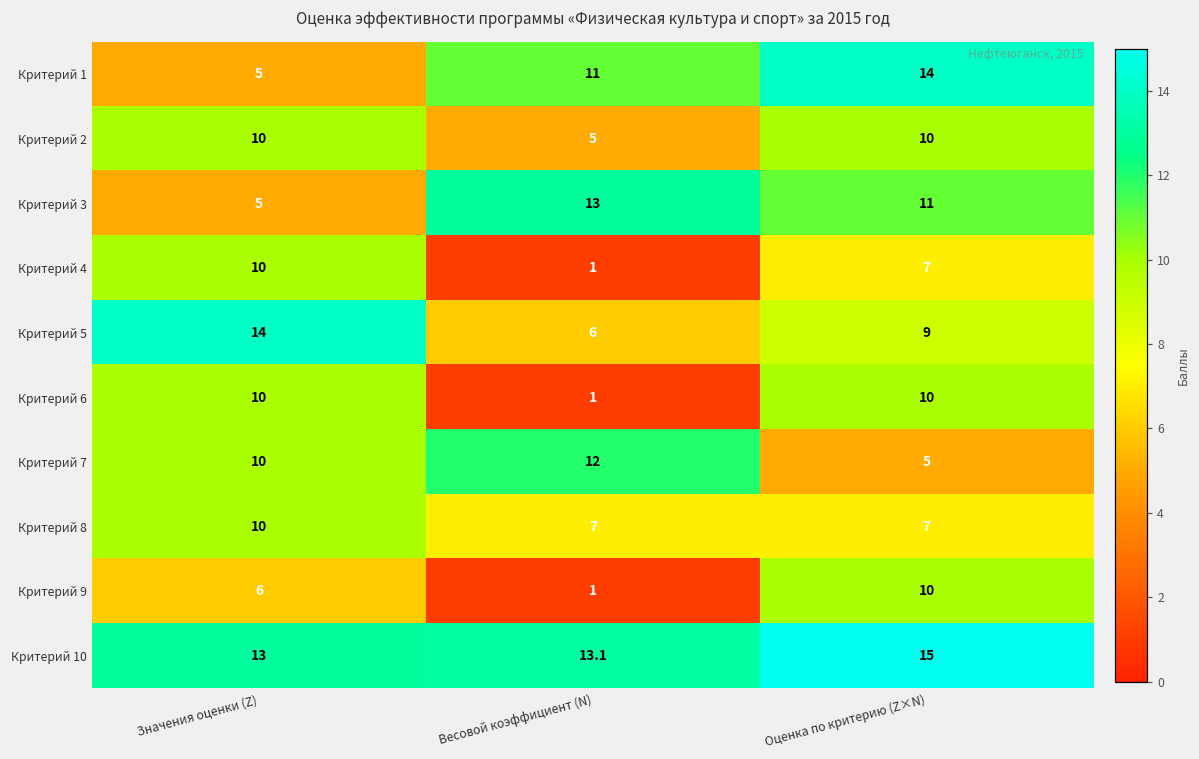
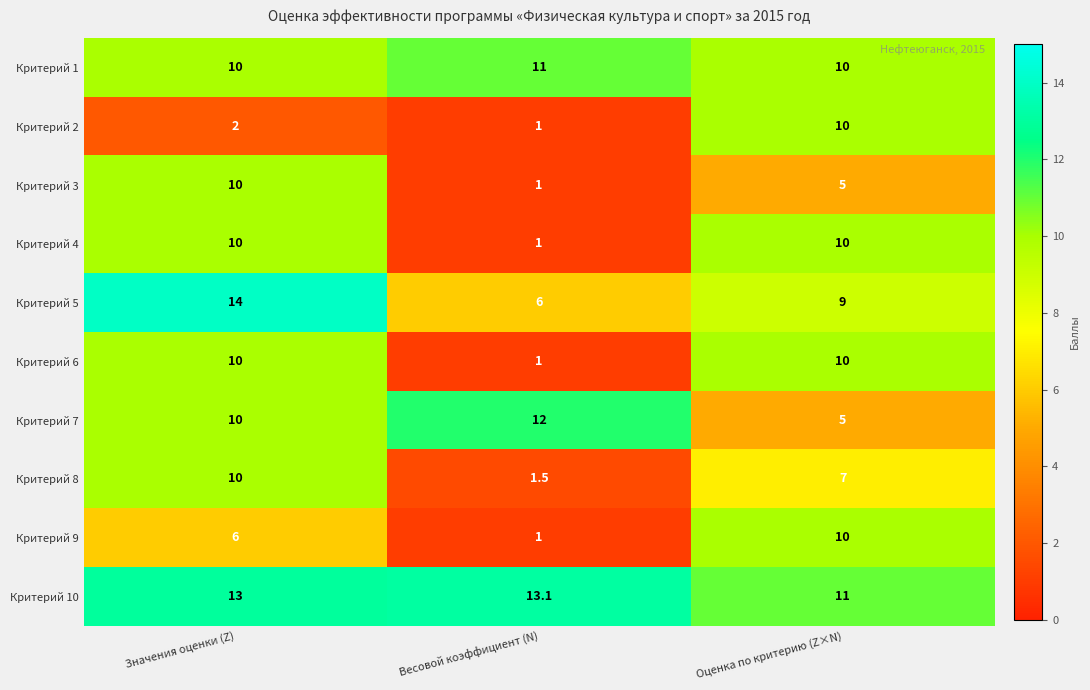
Критерий 1, Значения оценки (Z): 5 -> 10
Критерий 1, Оценка по критерию (Z×N): 14 -> 10
Критерий 2, Значения оценки (Z): 10 -> 2
Критерий 2, Весовой коэффициент (N): 5 -> 1
Критерий 3, Значения оценки (Z): 5 -> 10
Критерий 3, Весовой коэффициент (N): 13 -> 1
Критерий 3, Оценка по критерию (Z×N): 11 -> 5
Критерий 4, Оценка по критерию (Z×N): 7 -> 10
Критерий 8, Весовой коэффициент (N): 7 -> 1.5
Критерий 10, Оценка по критерию (Z×N): 15 -> 11
